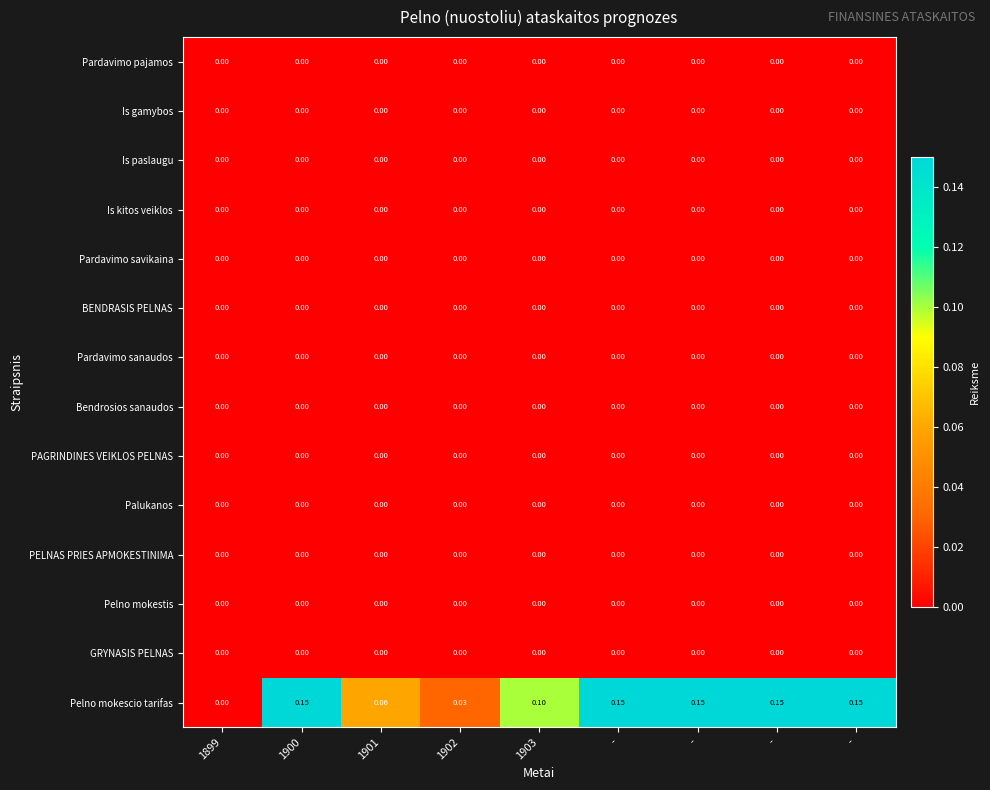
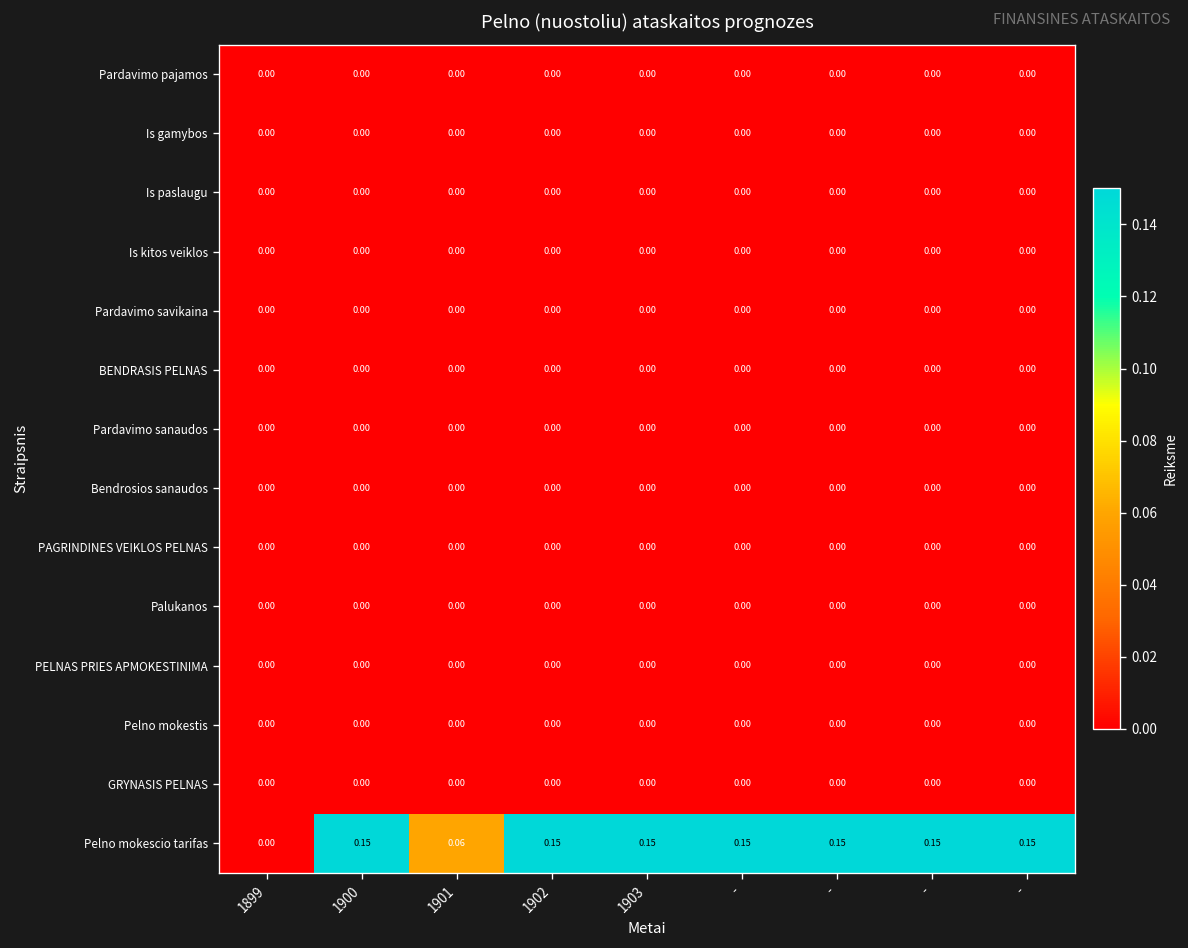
Pelno mokescio tarifas, 1902: 0.03 -> 0.15
Pelno mokescio tarifas, 1903: 0.10 -> 0.15
